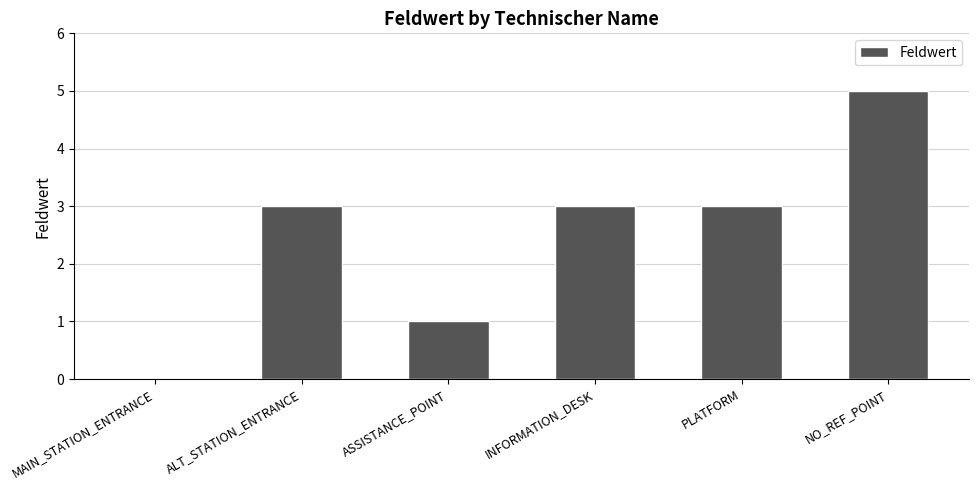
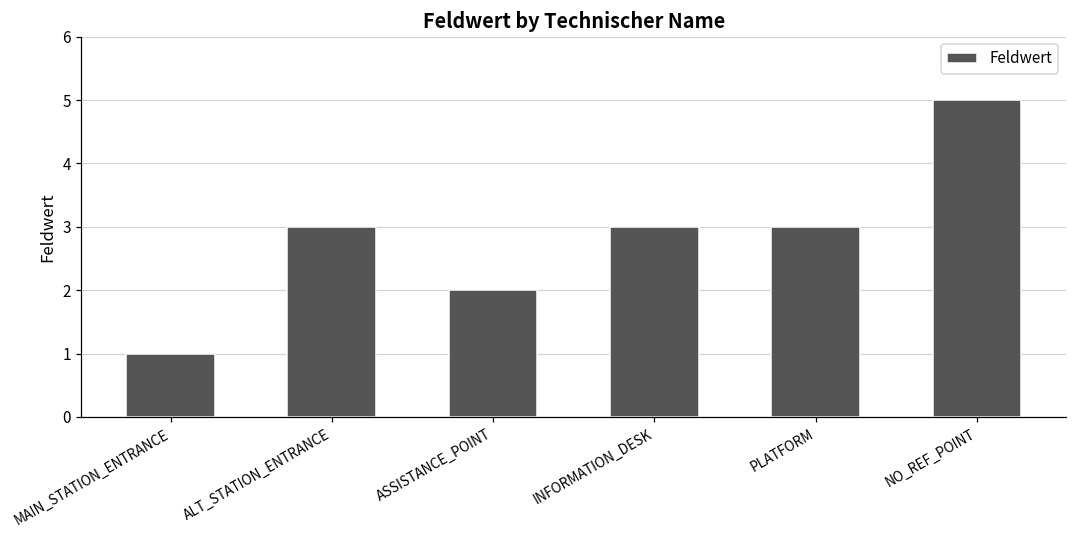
MAIN_STATION_ENTRANCE: 0 -> 1
ASSISTANCE_POINT: 1 -> 2
